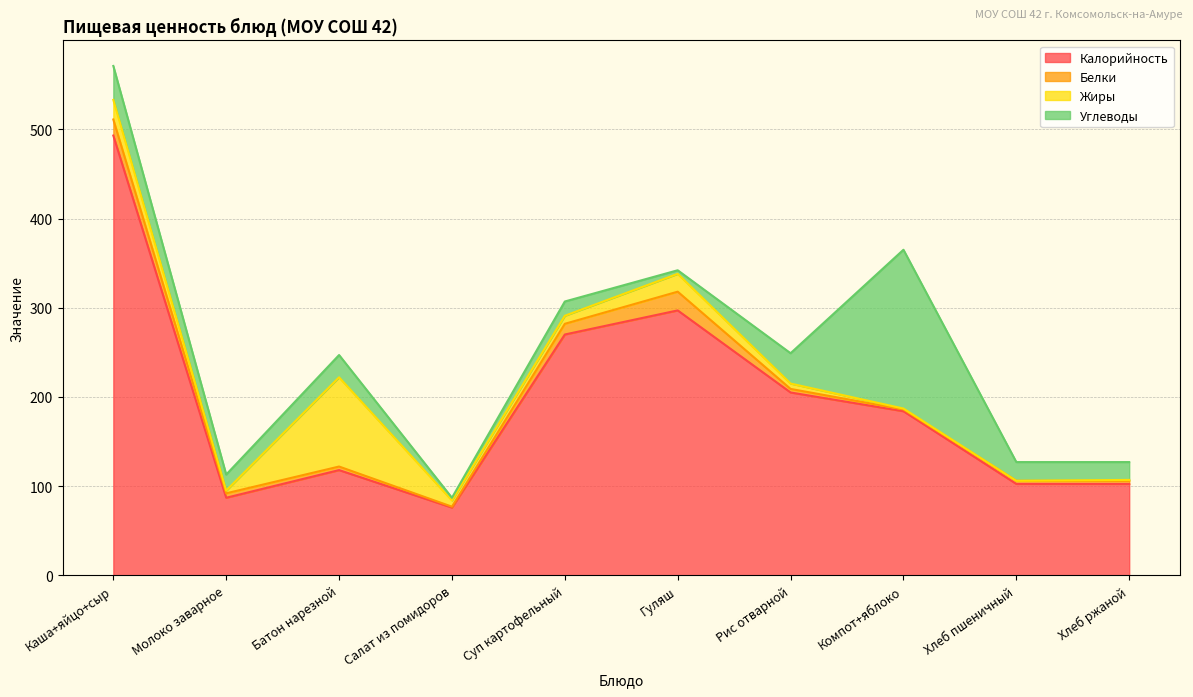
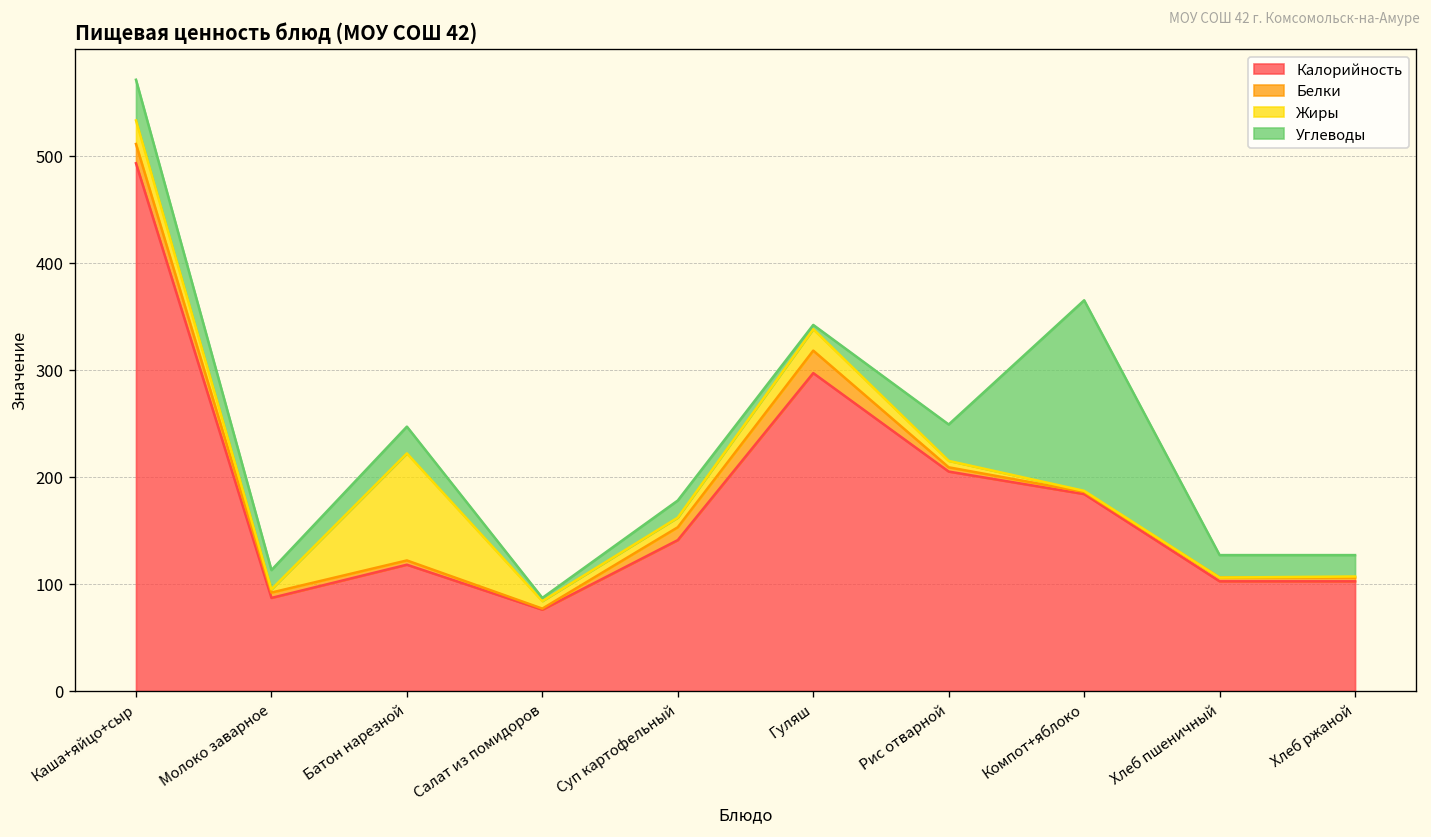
Калорийность, Суп картофельный: 270 -> 140
